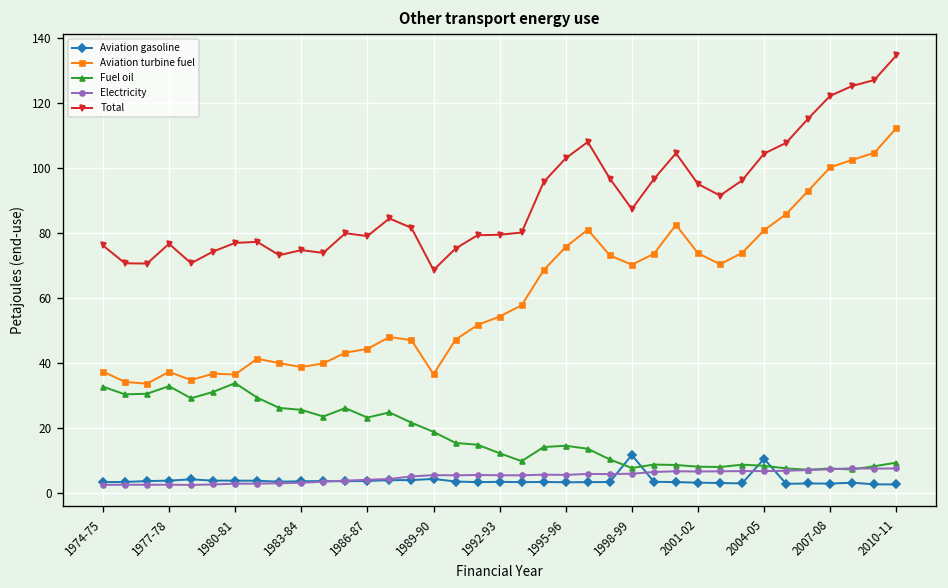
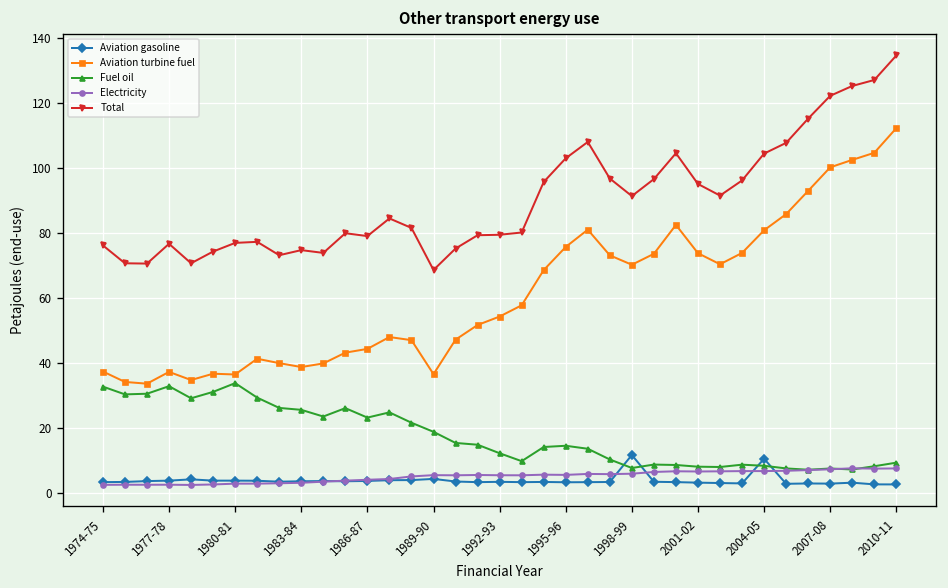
Total, 1998-99: 87 -> 91
